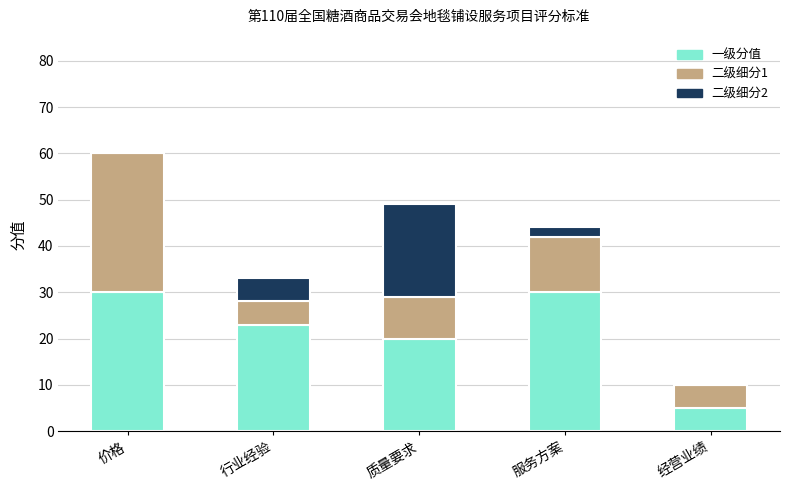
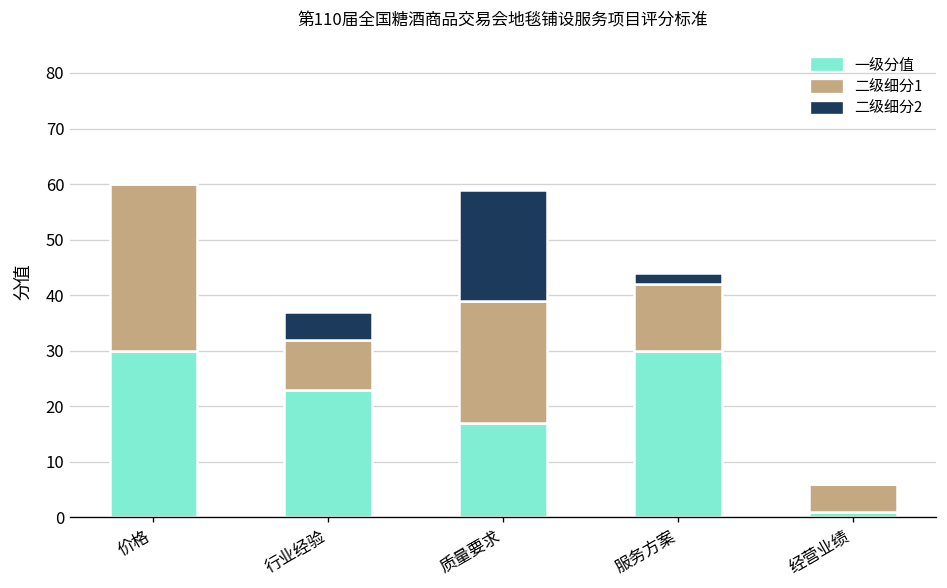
二级细分1, 行业经验: 5 -> 9
一级分值, 质量要求: 20 -> 17
二级细分1, 质量要求: 9 -> 22
一级分值, 经营业绩: 5 -> 1
